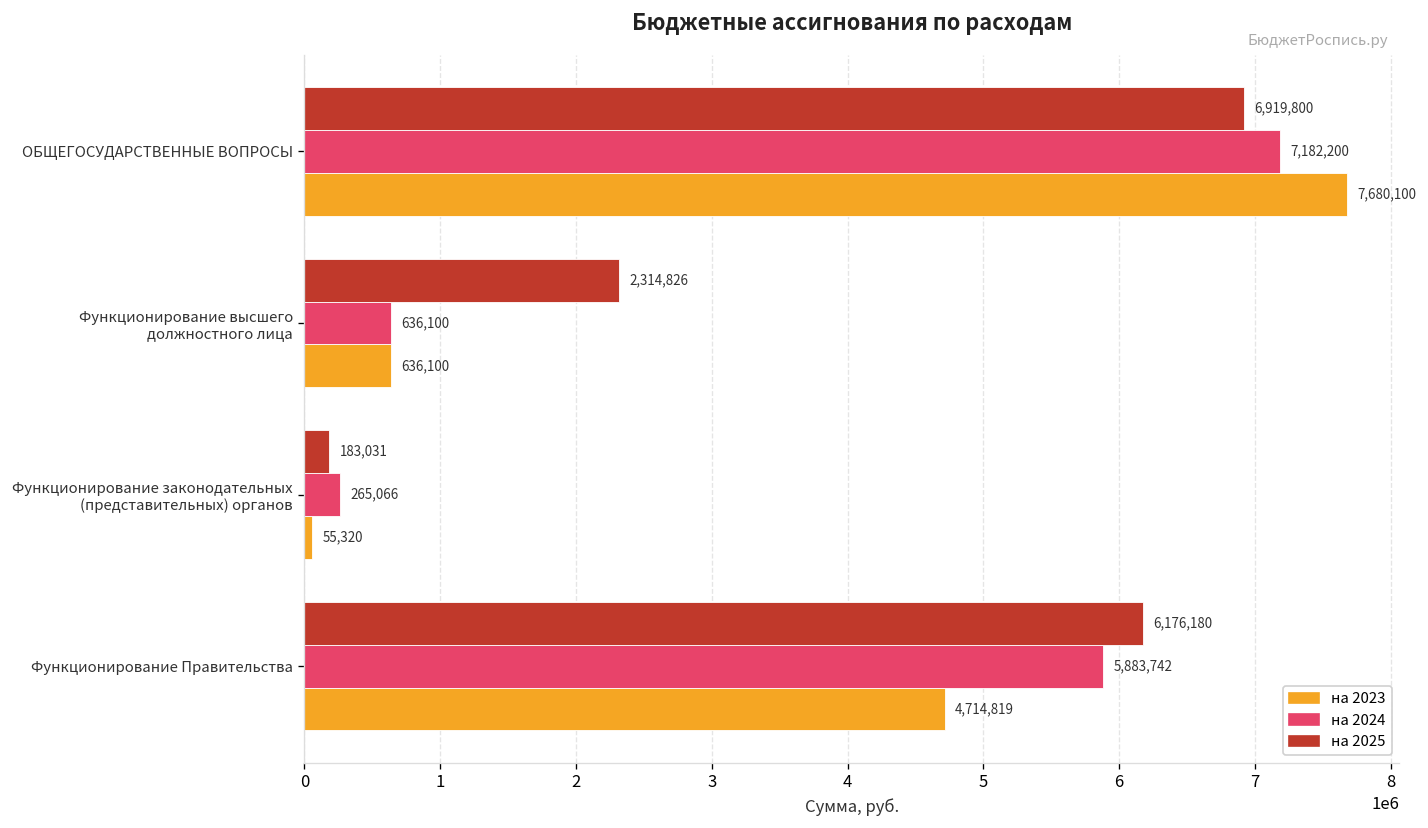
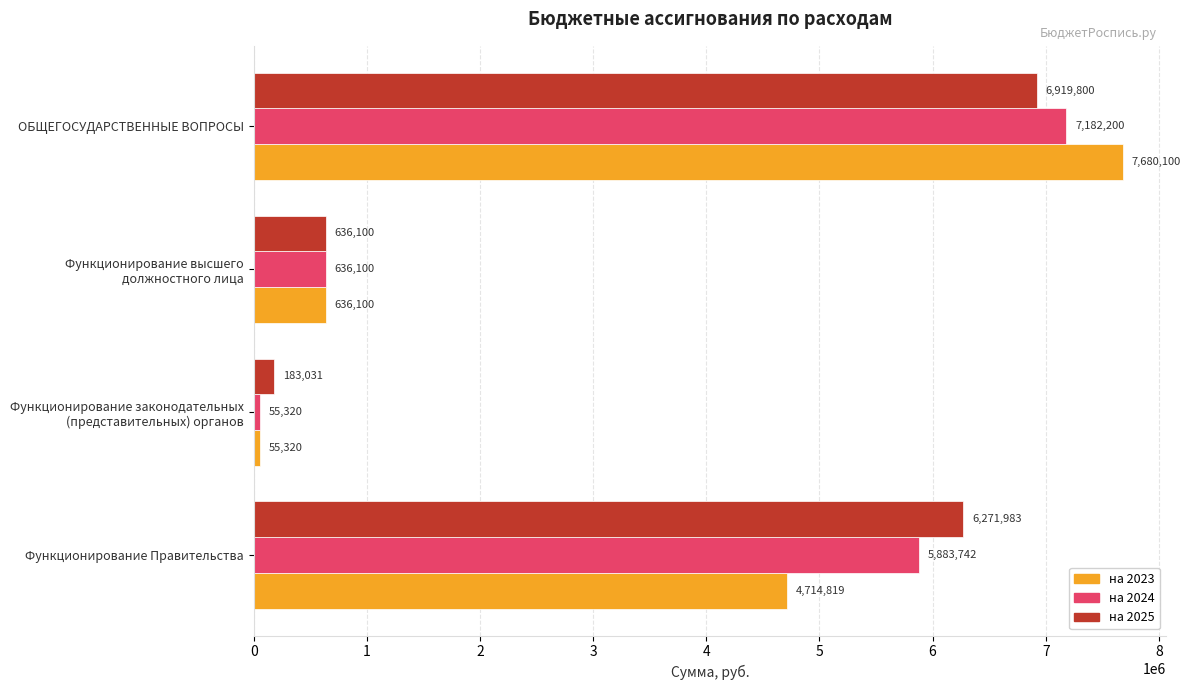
на 2025, Функционирование высшего должностного лица: 2,314,826 -> 636,100
на 2024, Функционирование законодательных (представительных) органов: 265,066 -> 55,320
на 2025, Функционирование Правительства: 6,176,180 -> 6,271,983
